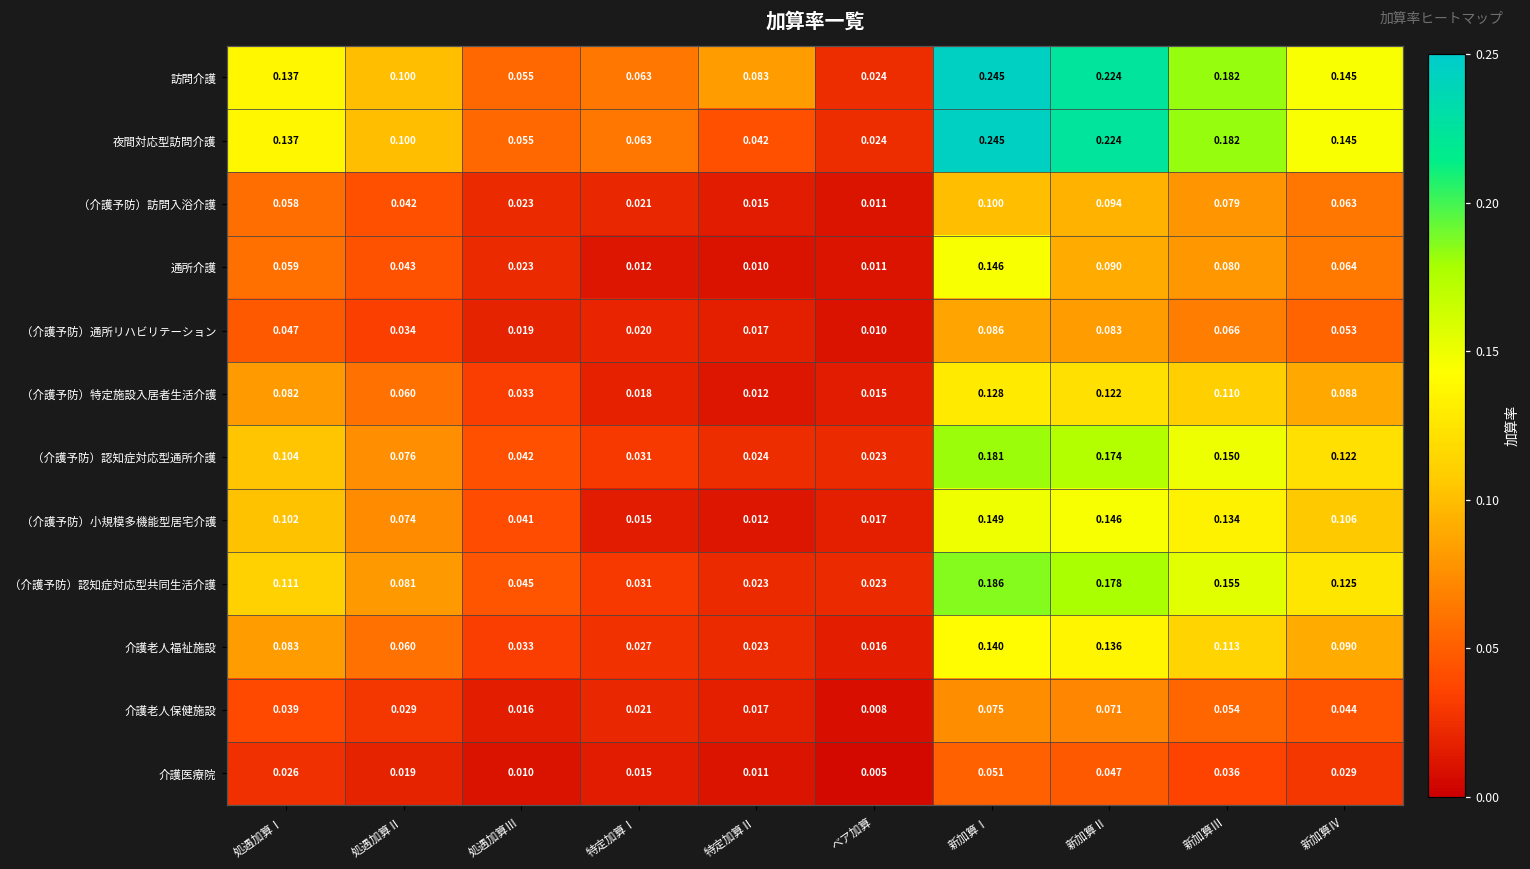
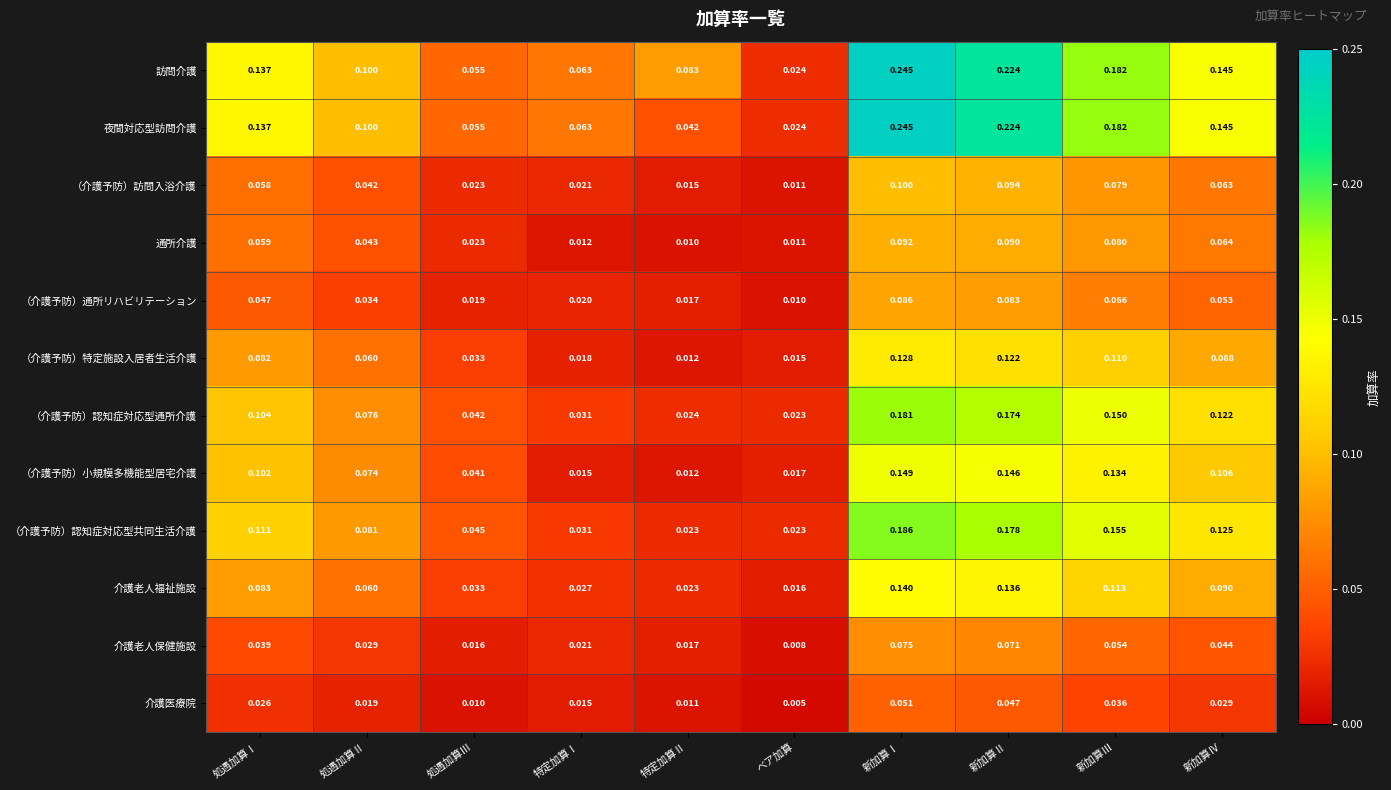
通所介護, 新加算Ⅰ: 0.146 -> 0.092
